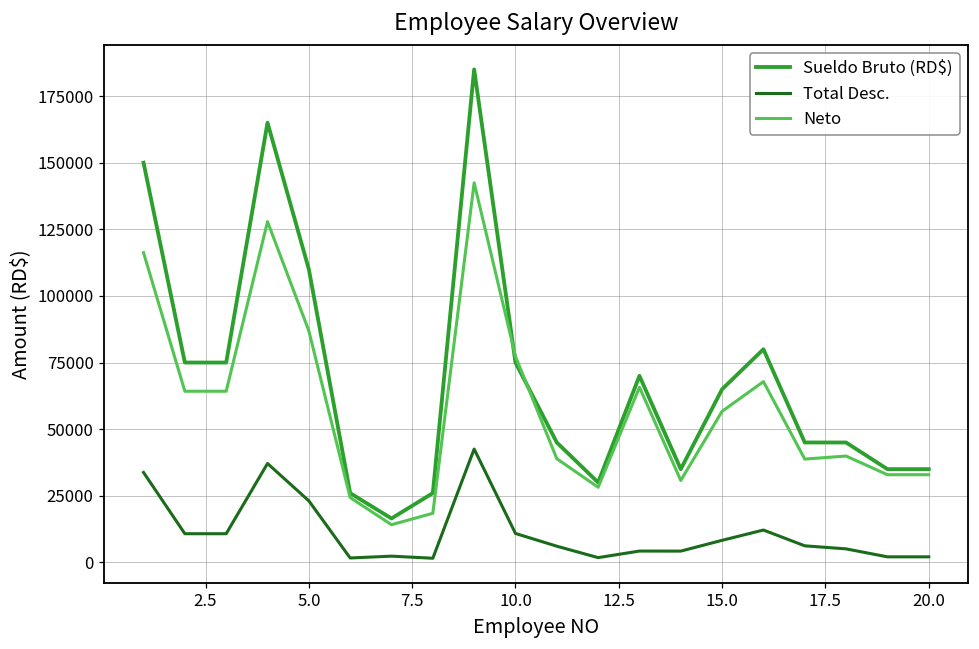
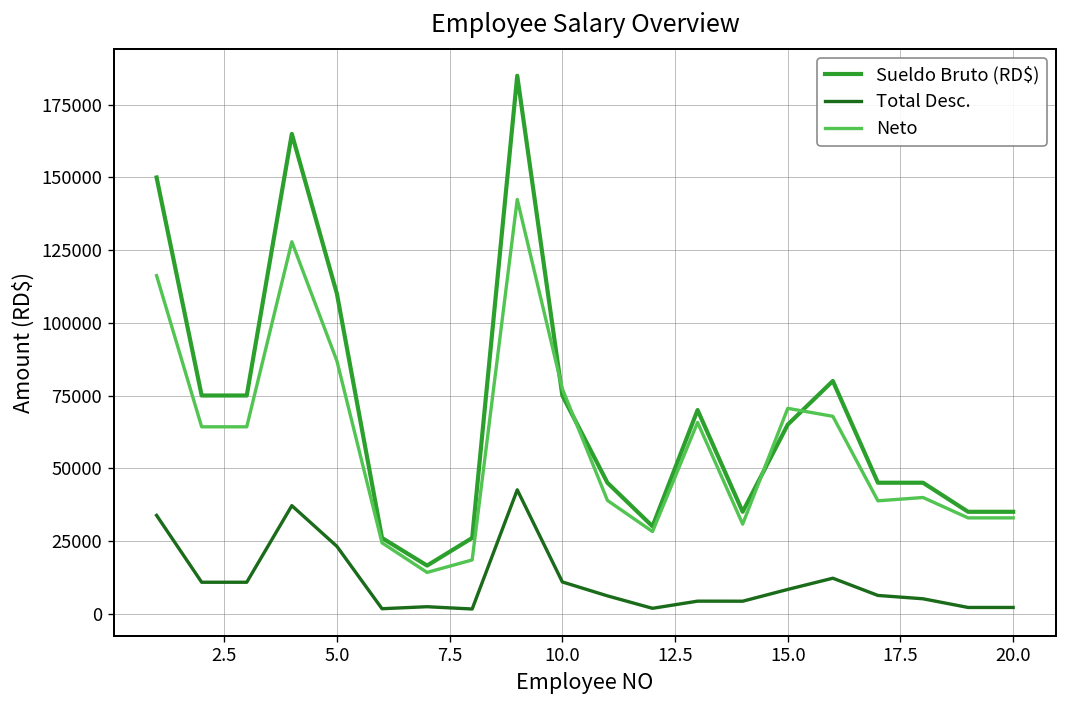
Neto, 15.0: 57000 -> 71000
